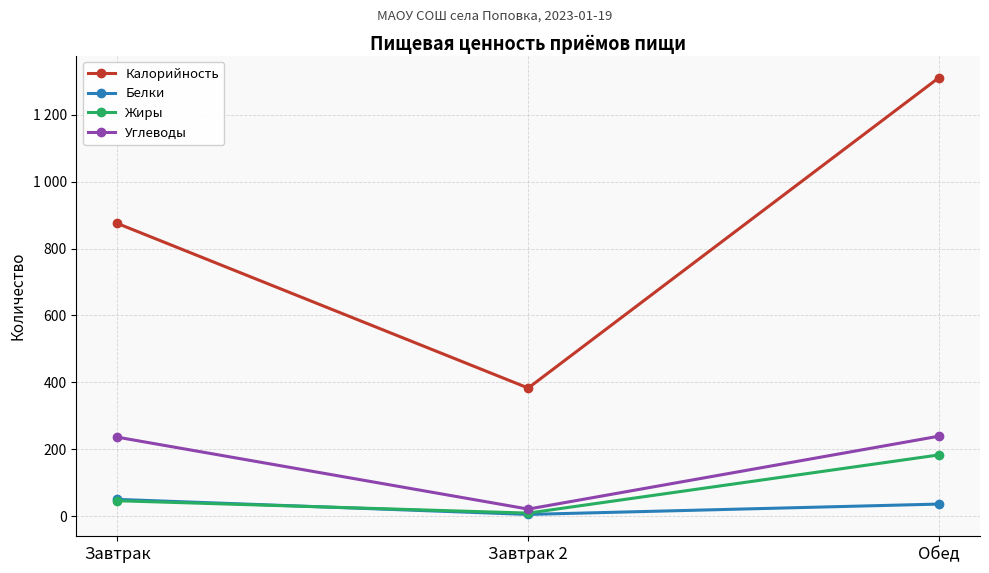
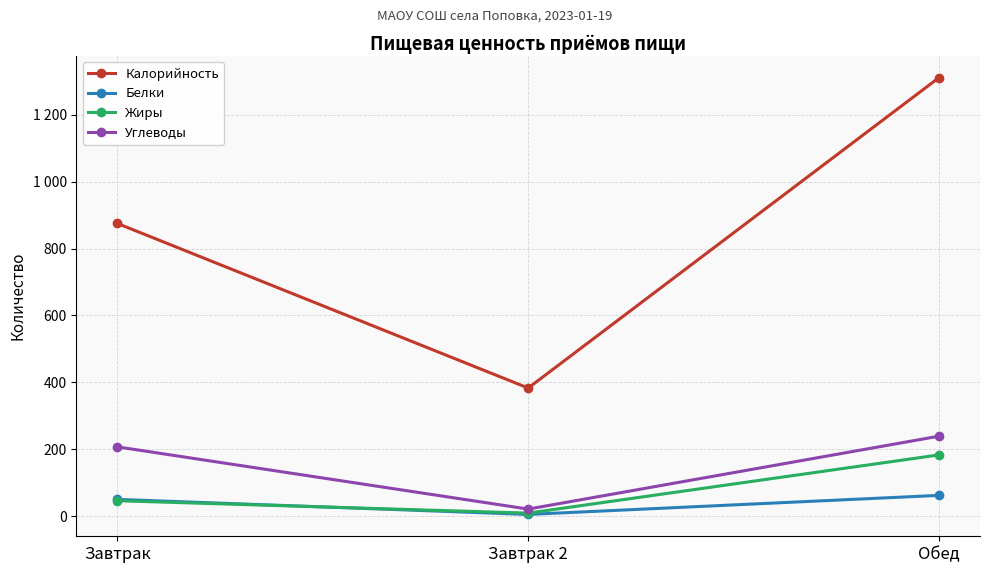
Углеводы, Завтрак: 240 -> 210
Белки, Обед: 40 -> 60
